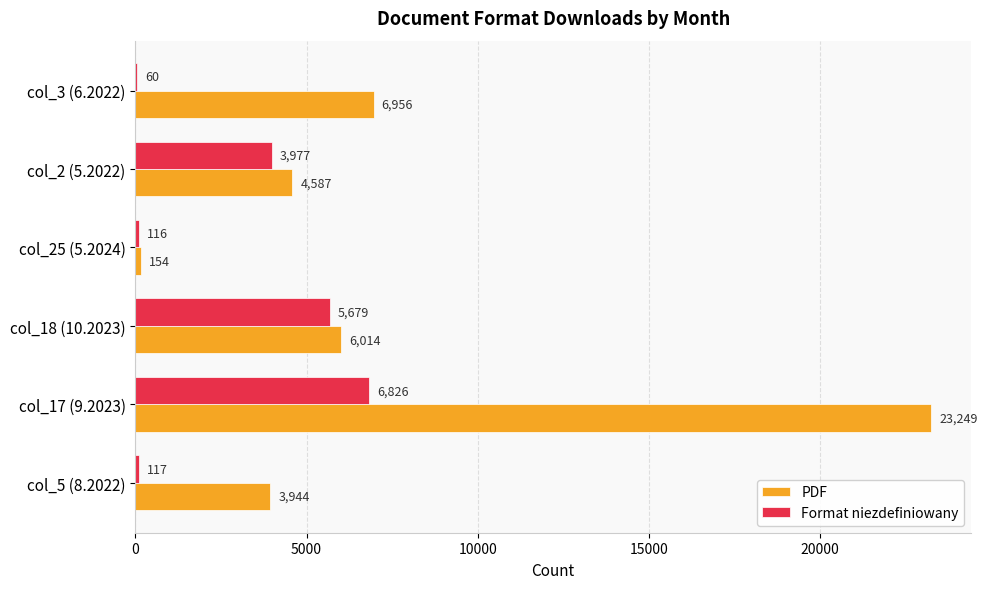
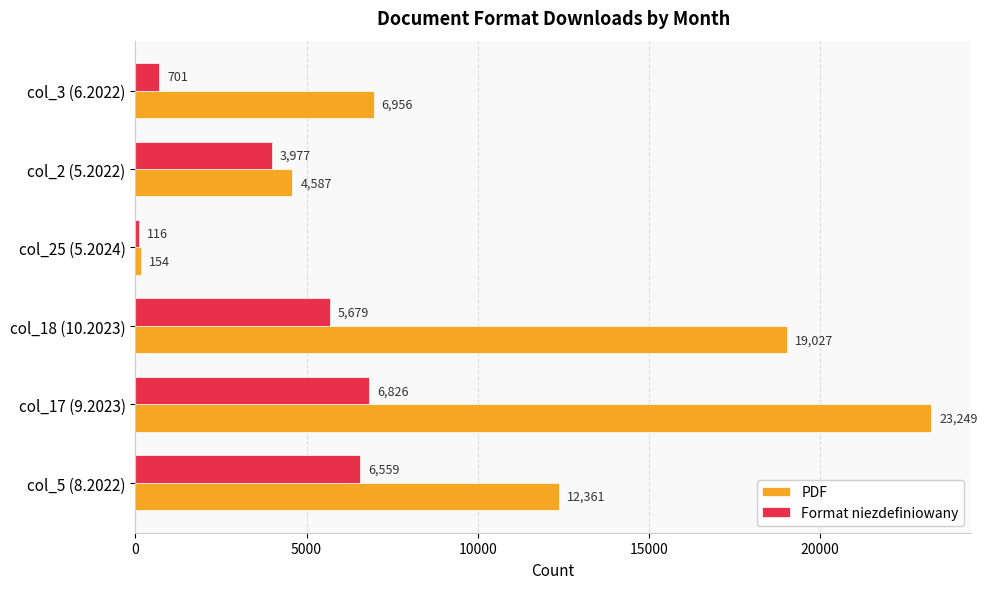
Format niezdefiniowany, col_3 (6.2022): 60 -> 701
PDF, col_18 (10.2023): 6,014 -> 19,027
Format niezdefiniowany, col_5 (8.2022): 117 -> 6,559
PDF, col_5 (8.2022): 3,944 -> 12,361
